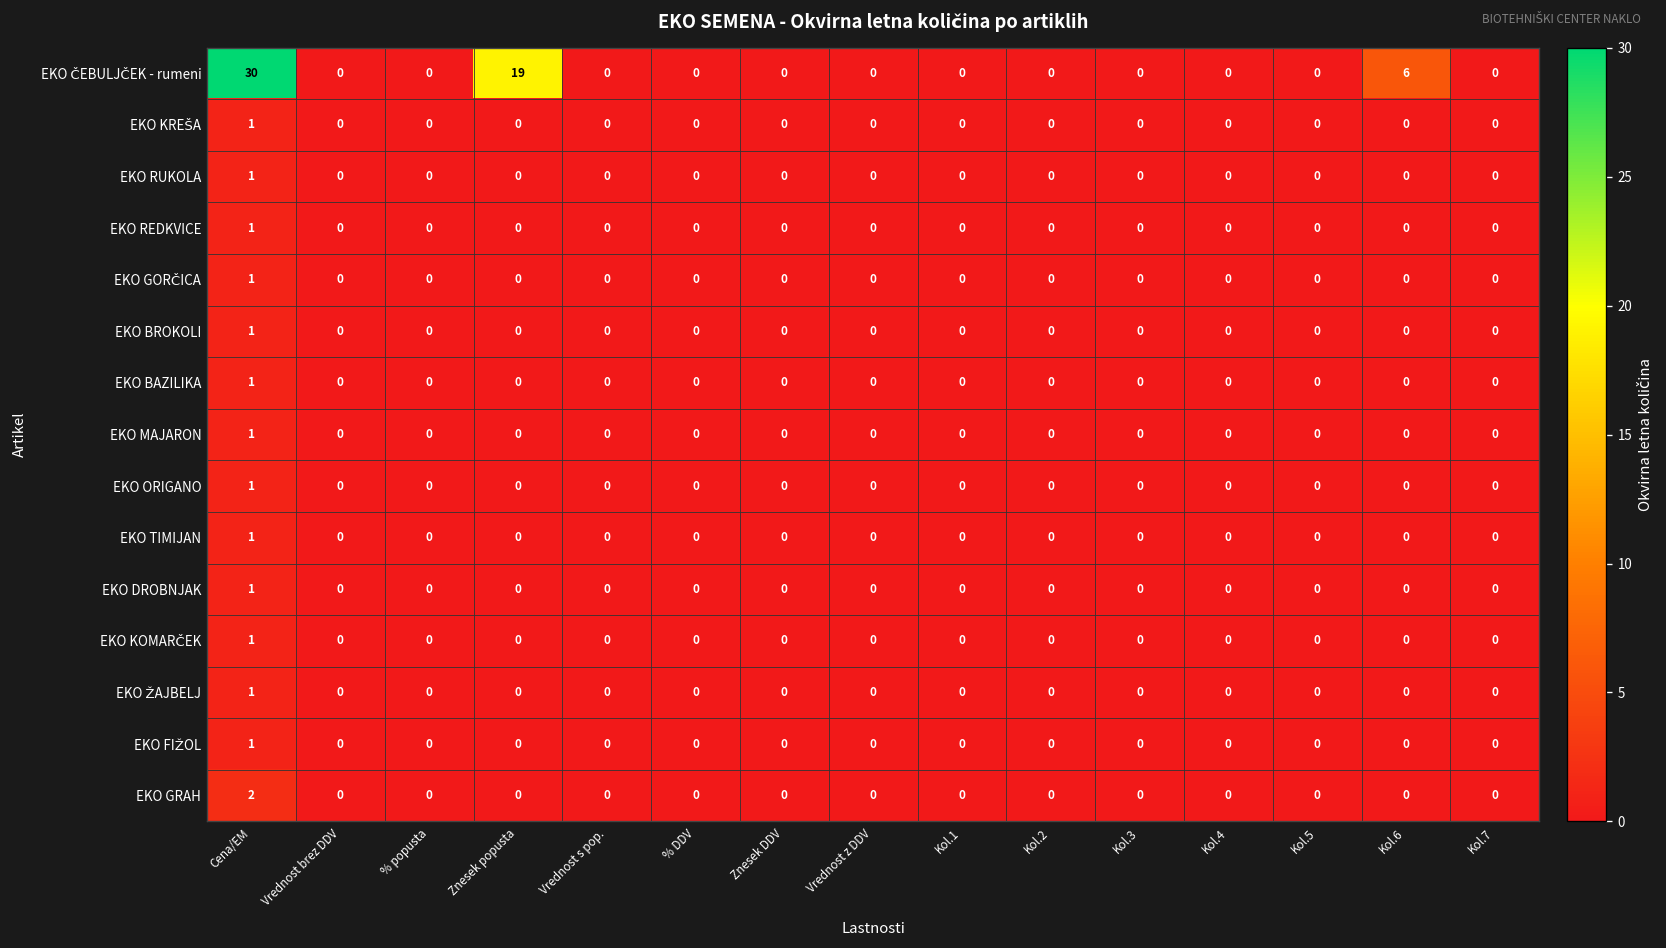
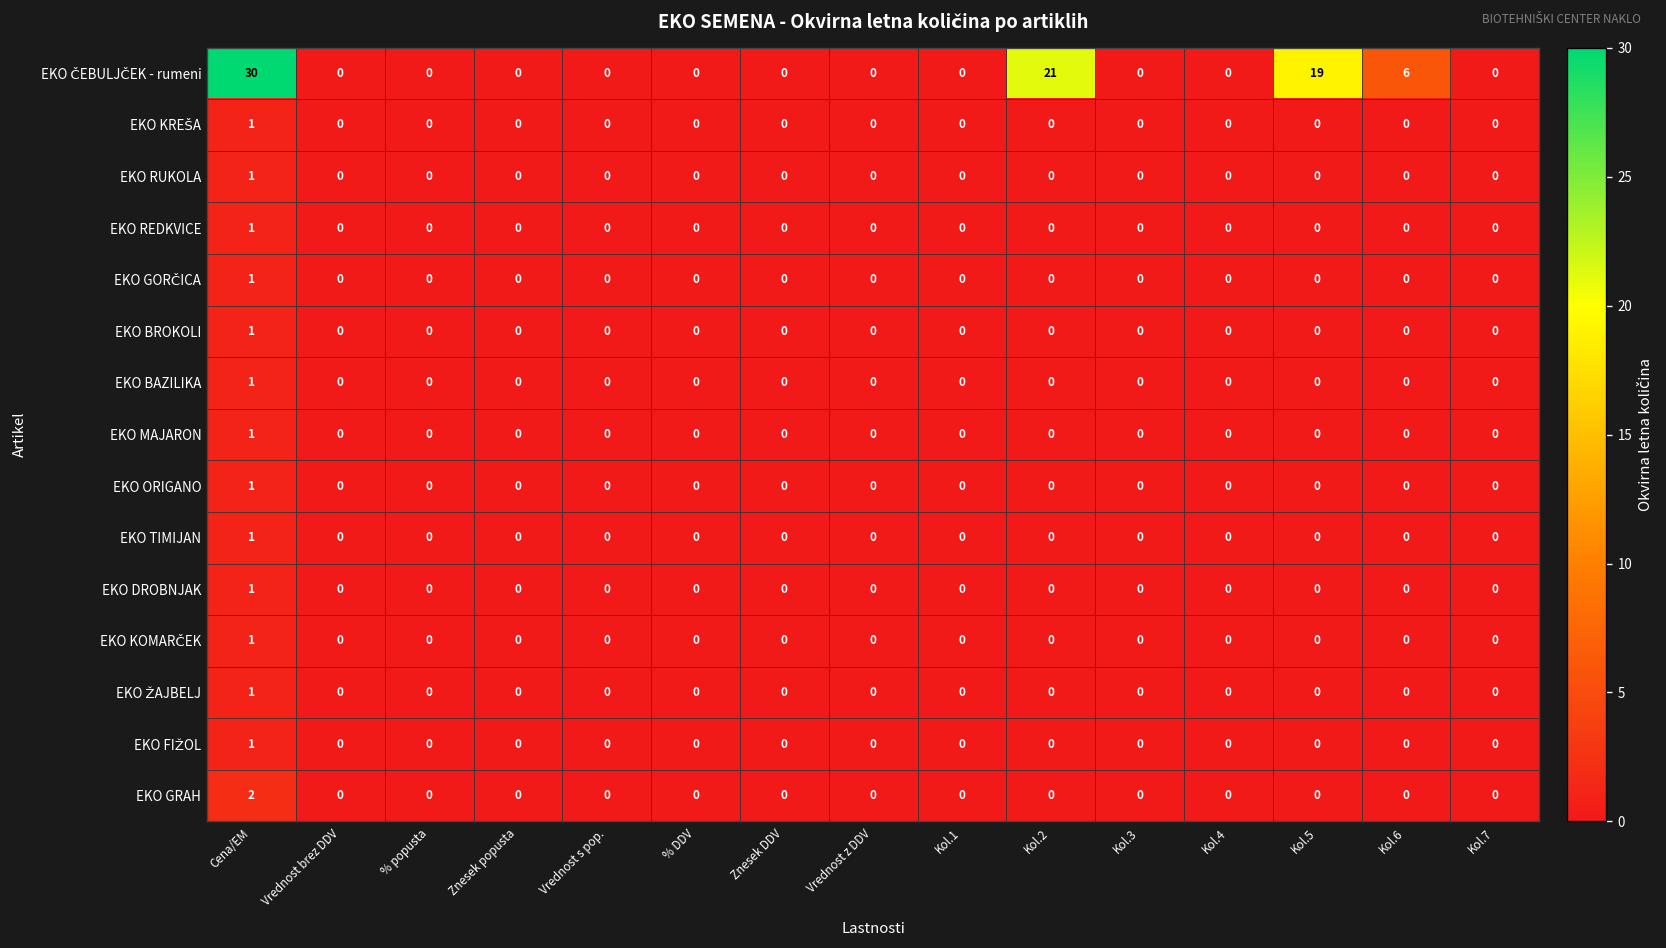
EKO ČEBULJČEK - rumeni, Znesek popusta: 19 -> 0
EKO ČEBULJČEK - rumeni, Kol.2: 0 -> 21
EKO ČEBULJČEK - rumeni, Kol.5: 0 -> 19
